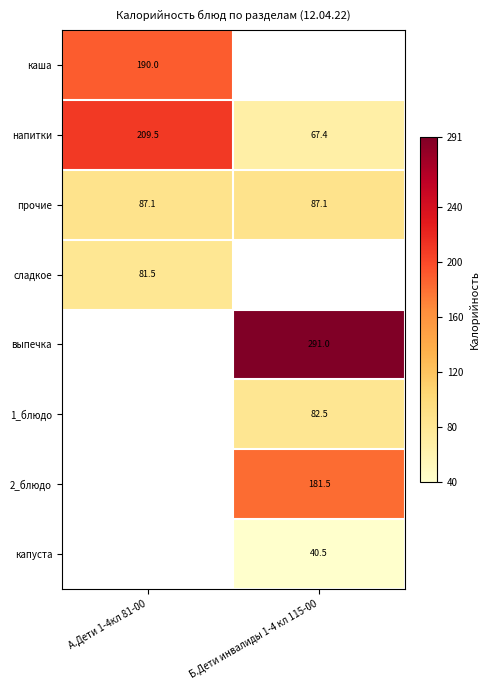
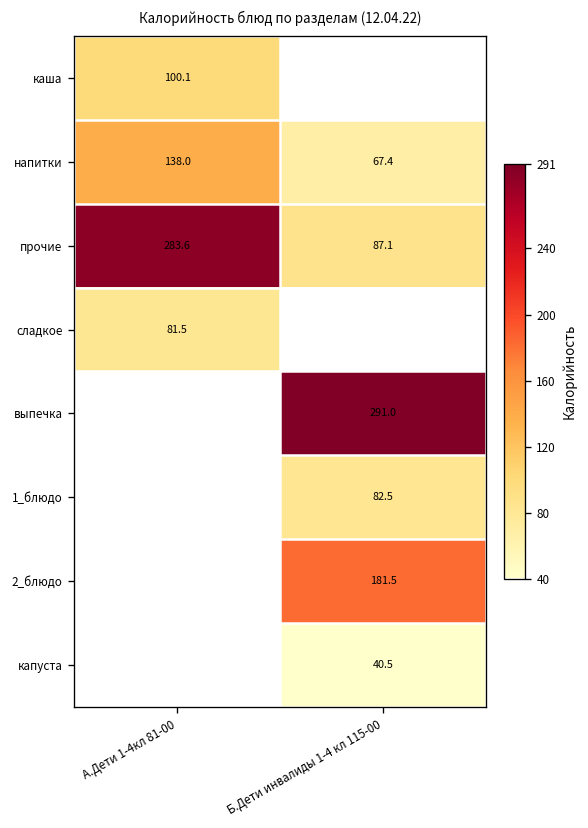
каша, А.Дети 1-4кл 81-00: 190.0 -> 100.1
напитки, А.Дети 1-4кл 81-00: 209.5 -> 138.0
прочие, А.Дети 1-4кл 81-00: 87.1 -> 283.6
